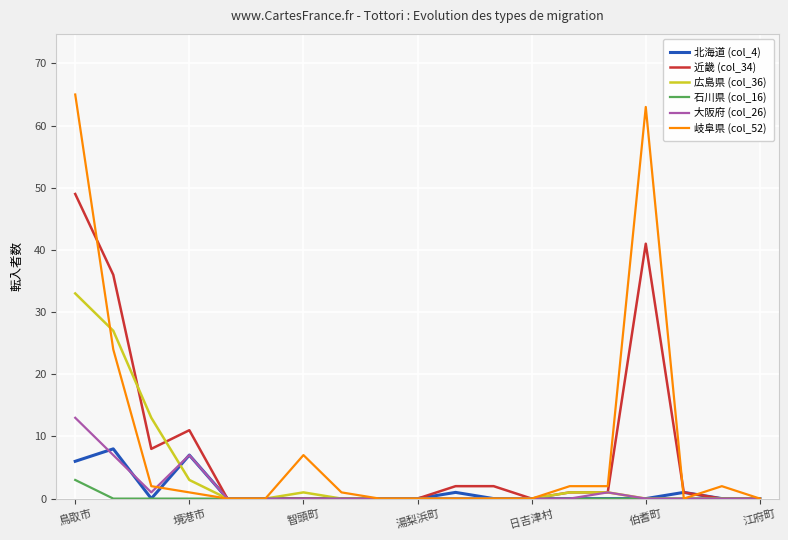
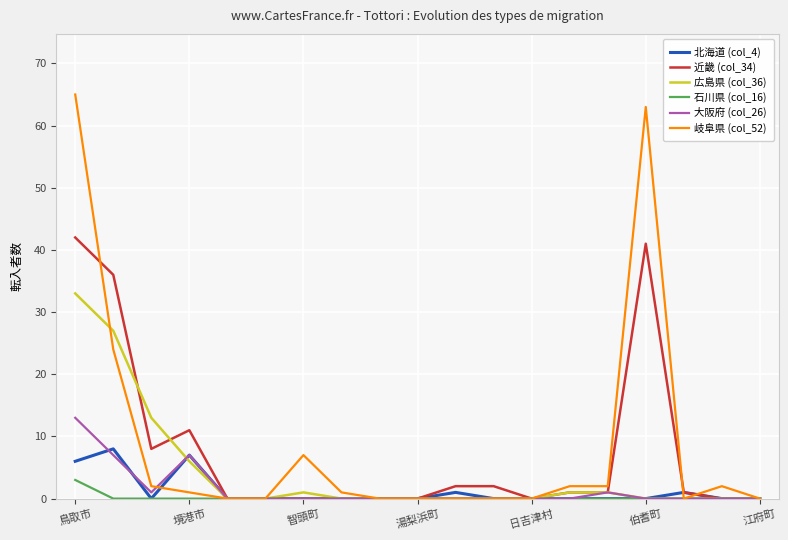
近畿 (col_34), 鳥取市: 49 -> 42
広島県 (col_36), 境港市: 3 -> 6
